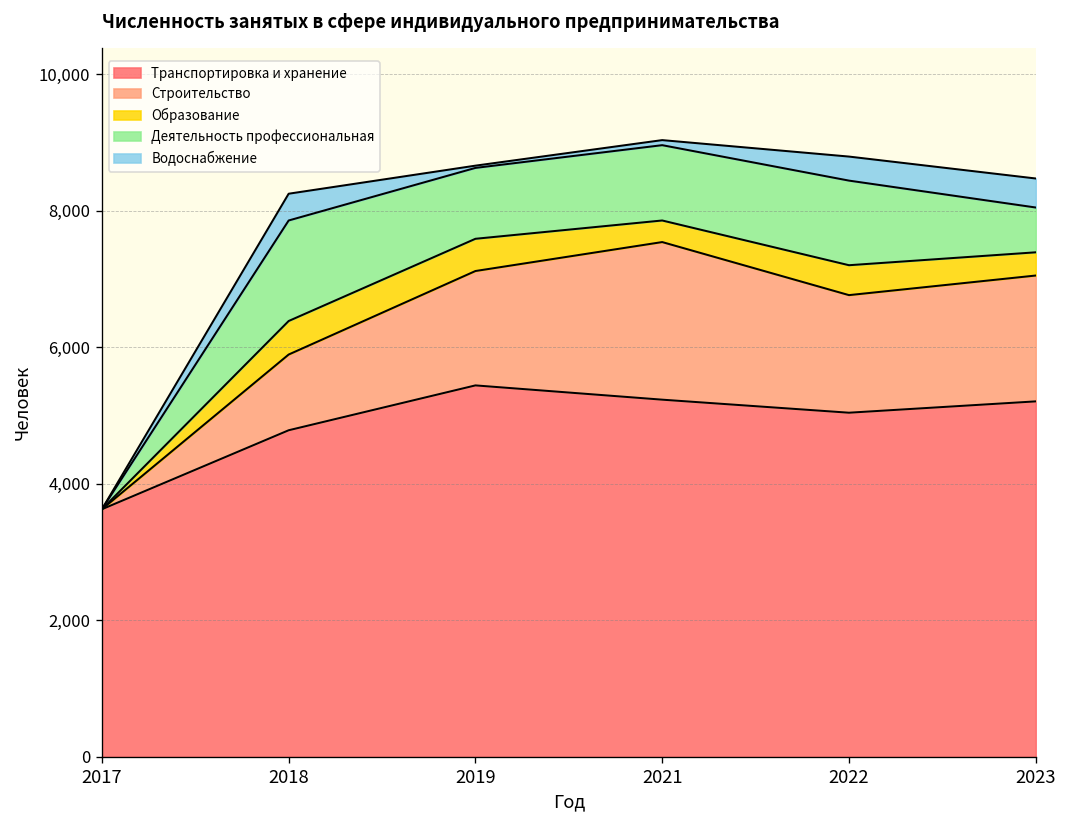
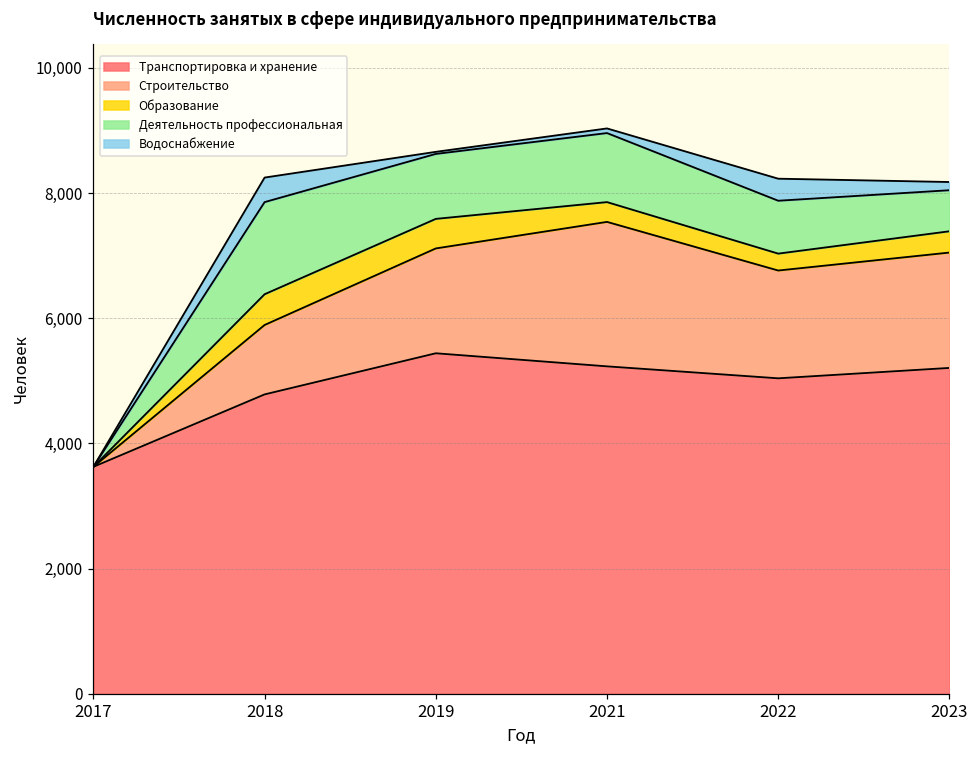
Образование, 2022: 400 -> 300
Деятельность профессиональная, 2022: 1,200 -> 800
Водоснабжение, 2023: 400 -> 100
